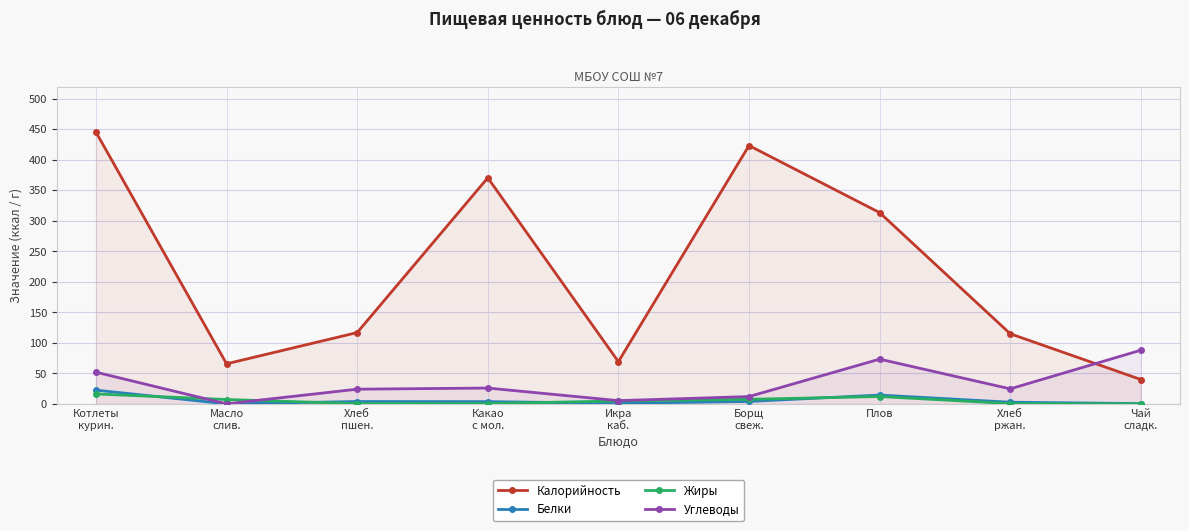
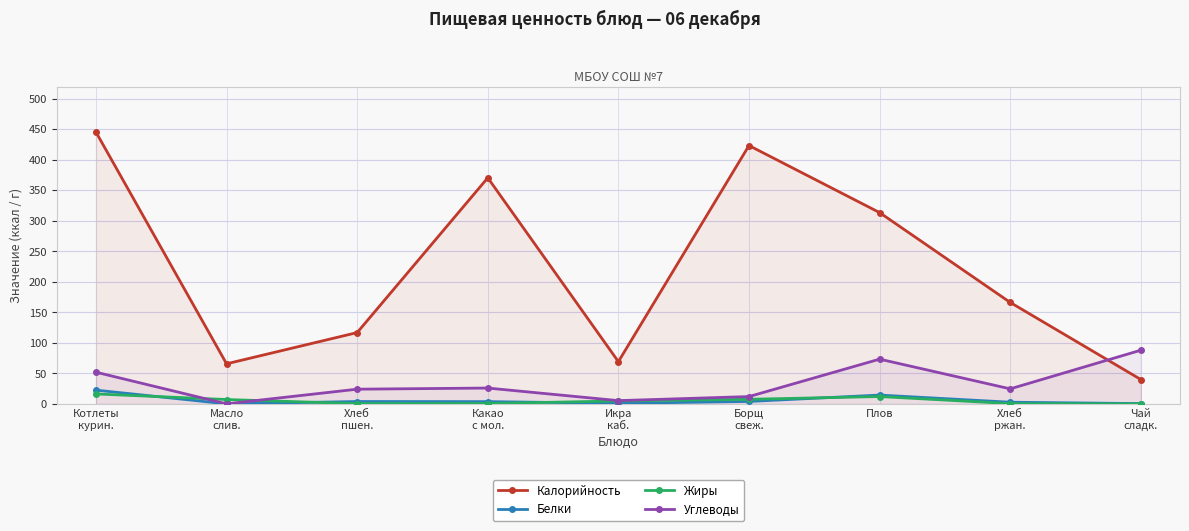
Калорийность, Хлеб ржан.: 110 -> 170
